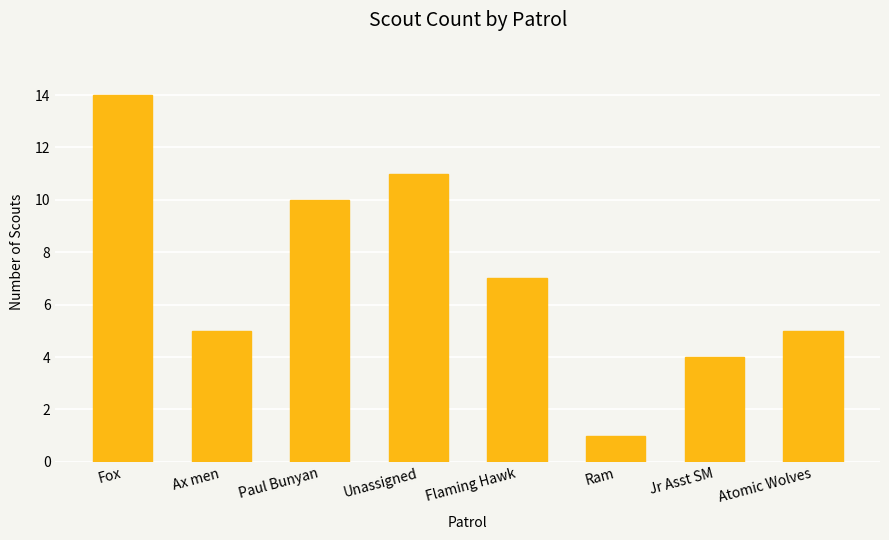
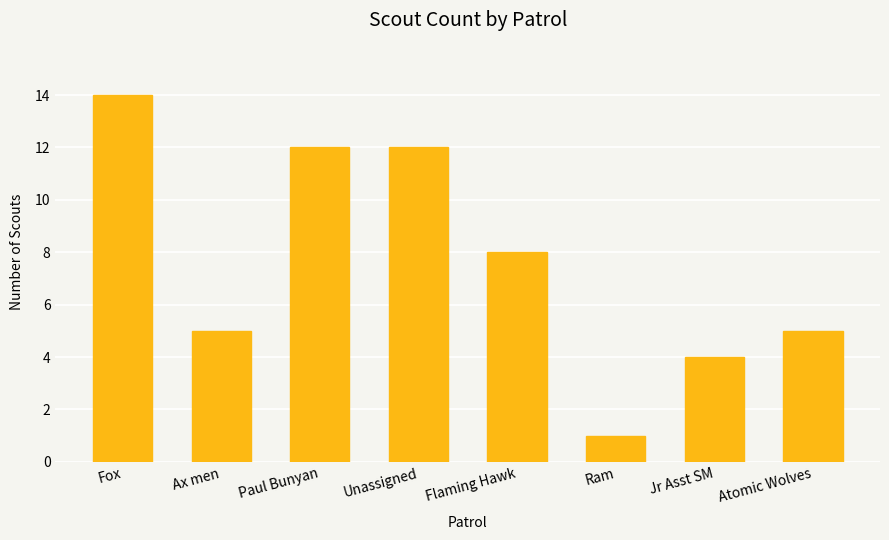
Paul Bunyan: 10 -> 12
Unassigned: 11 -> 12
Flaming Hawk: 7 -> 8
